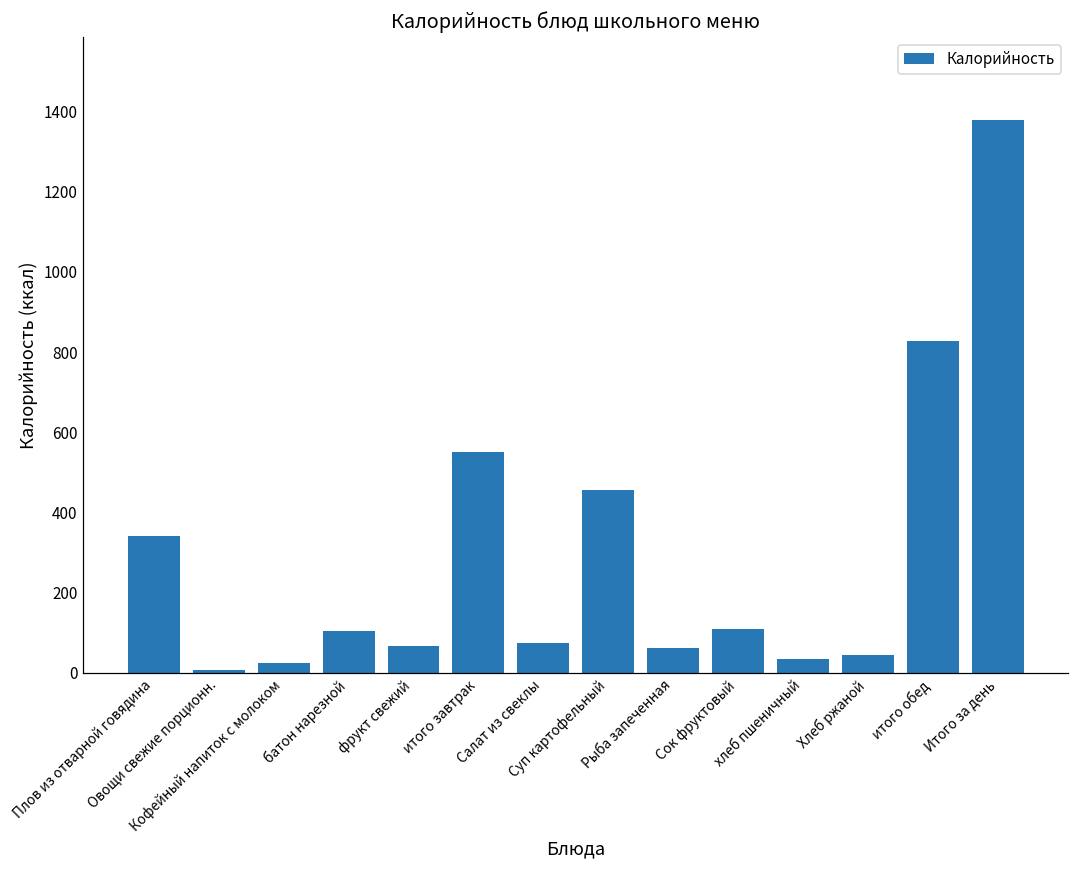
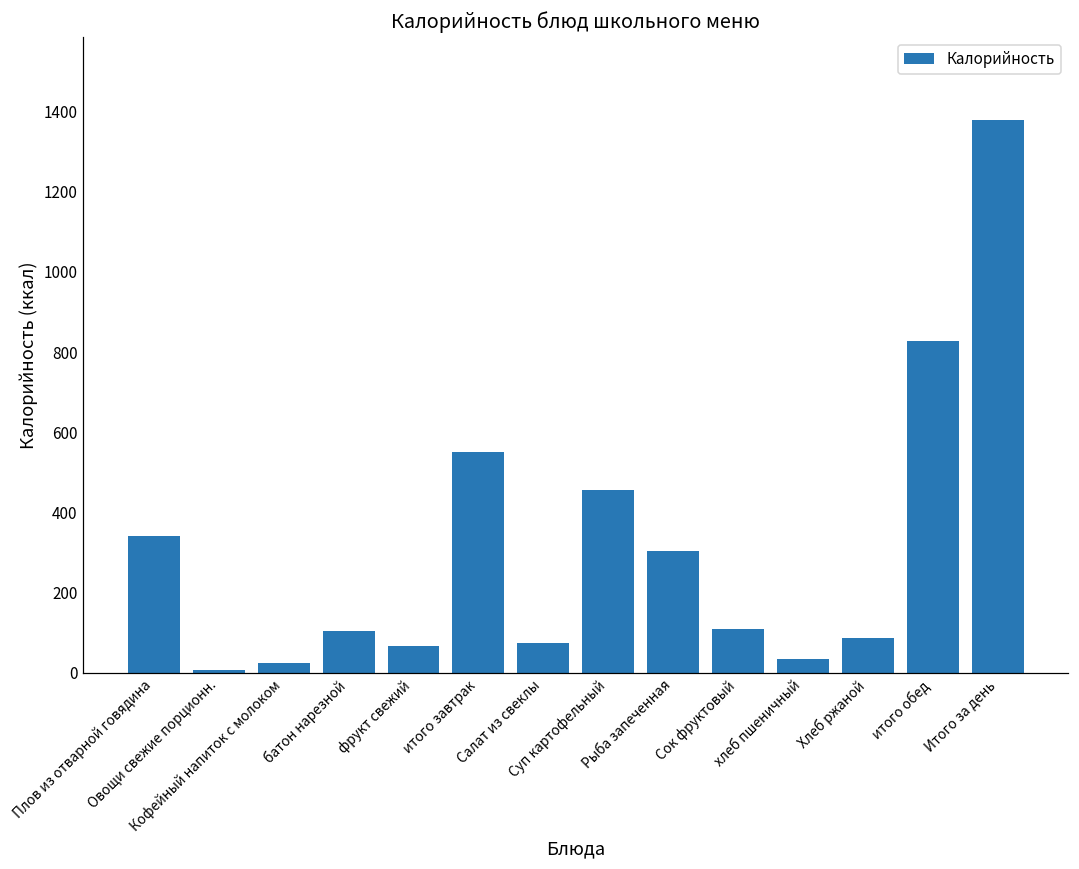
Рыба запеченная: 60 -> 300
Хлеб ржаной: 50 -> 90
